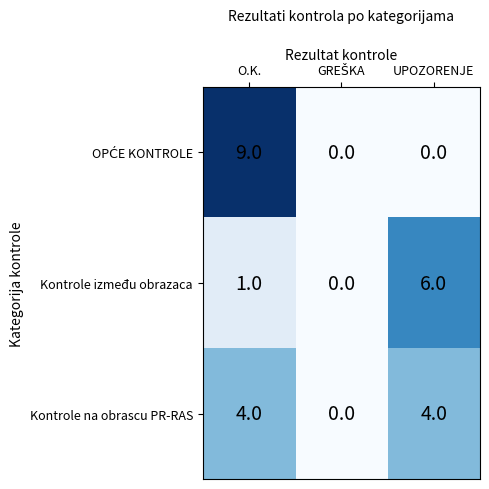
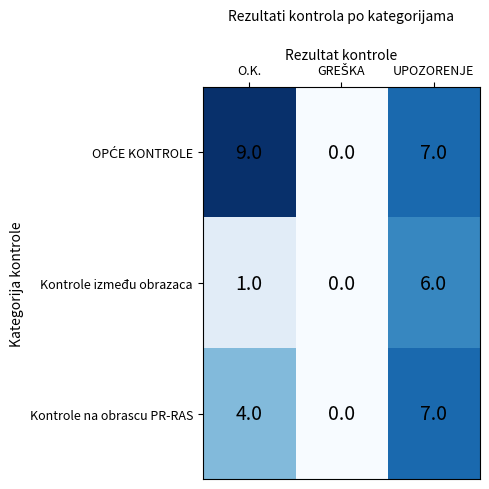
OPĆE KONTROLE, UPOZORENJE: 0.0 -> 7.0
Kontrole na obrascu PR-RAS, UPOZORENJE: 4.0 -> 7.0
